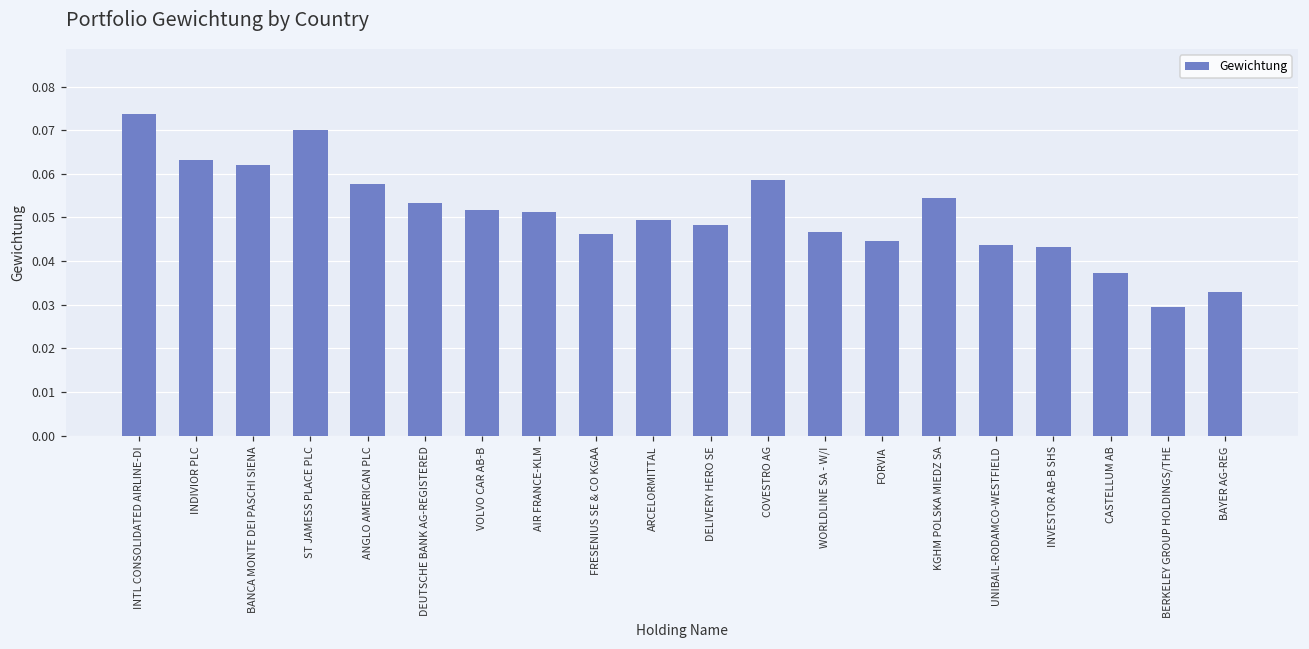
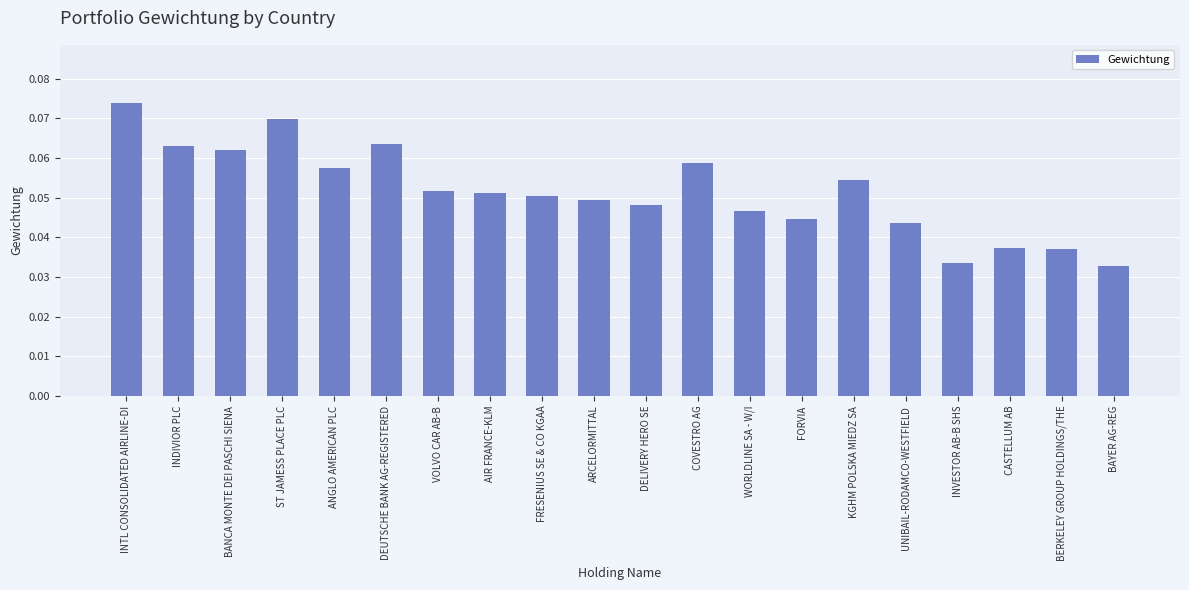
DEUTSCHE BANK AG-REGISTERED: 0.053 -> 0.063
FRESENIUS SE & CO KGAA: 0.046 -> 0.050
INVESTOR AB-B SHS: 0.043 -> 0.034
BERKELEY GROUP HOLDINGS/THE: 0.030 -> 0.037
